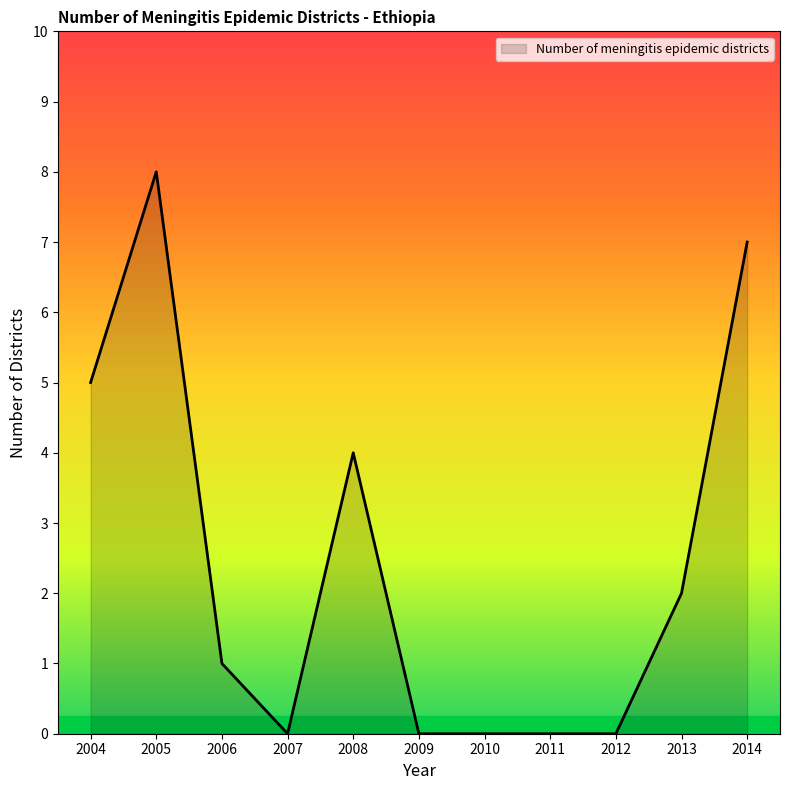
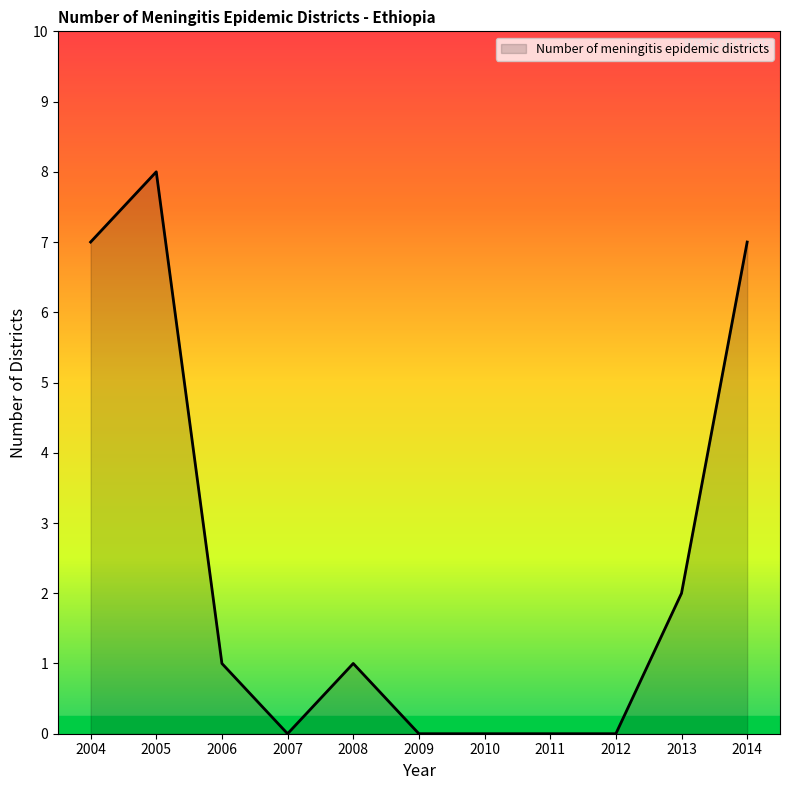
2004: 5 -> 7
2008: 4 -> 1
